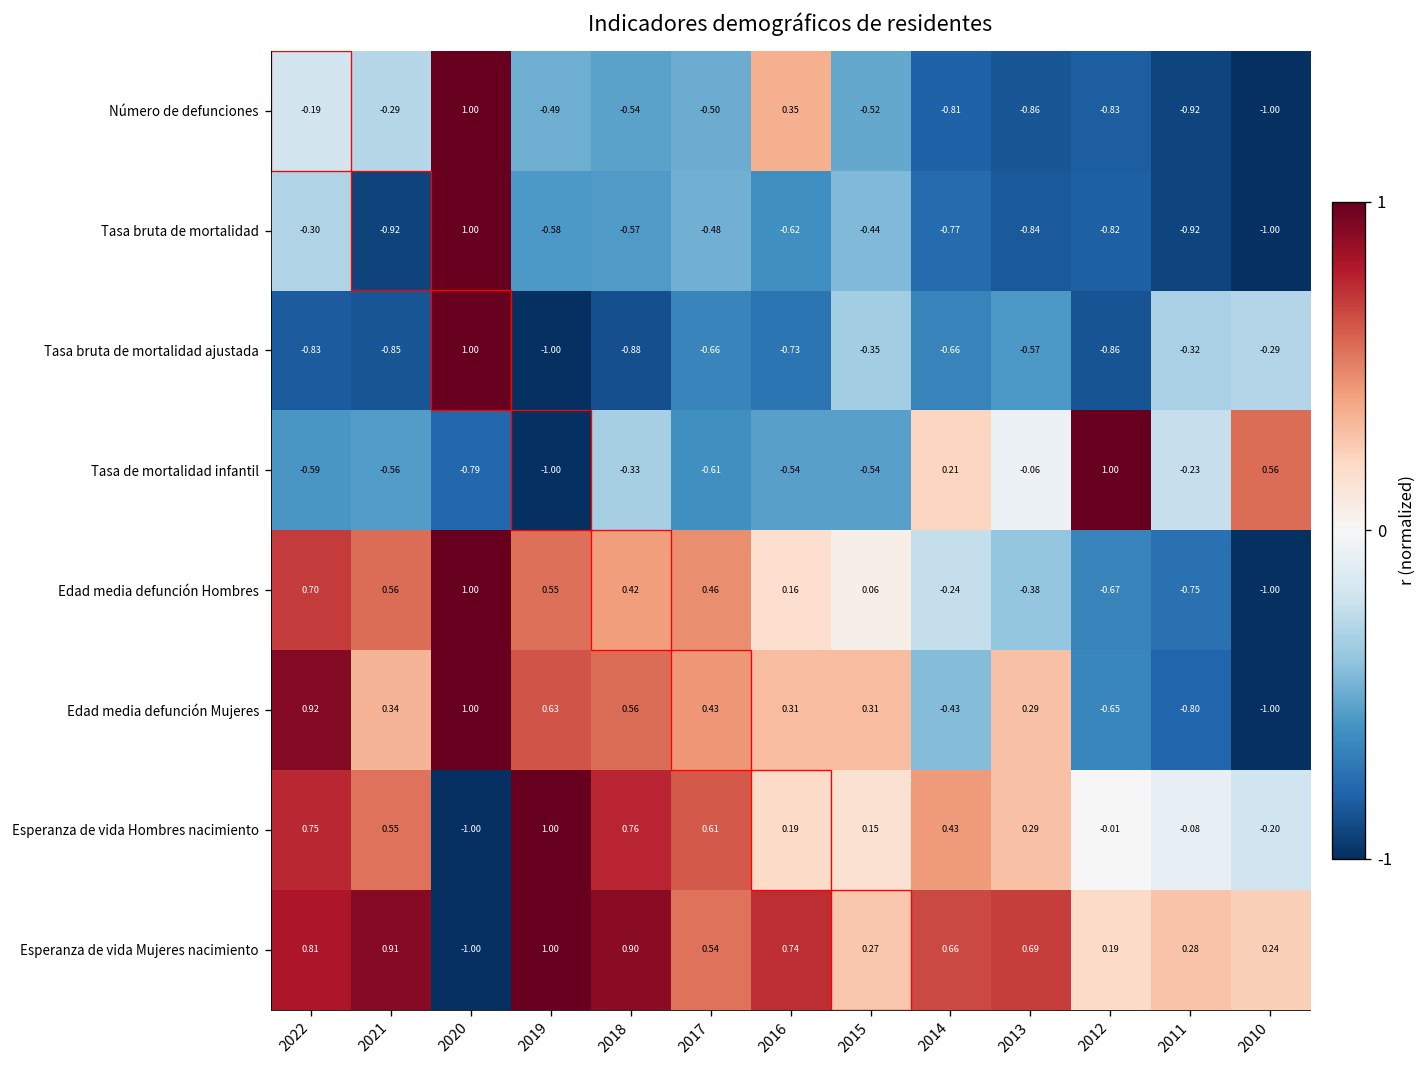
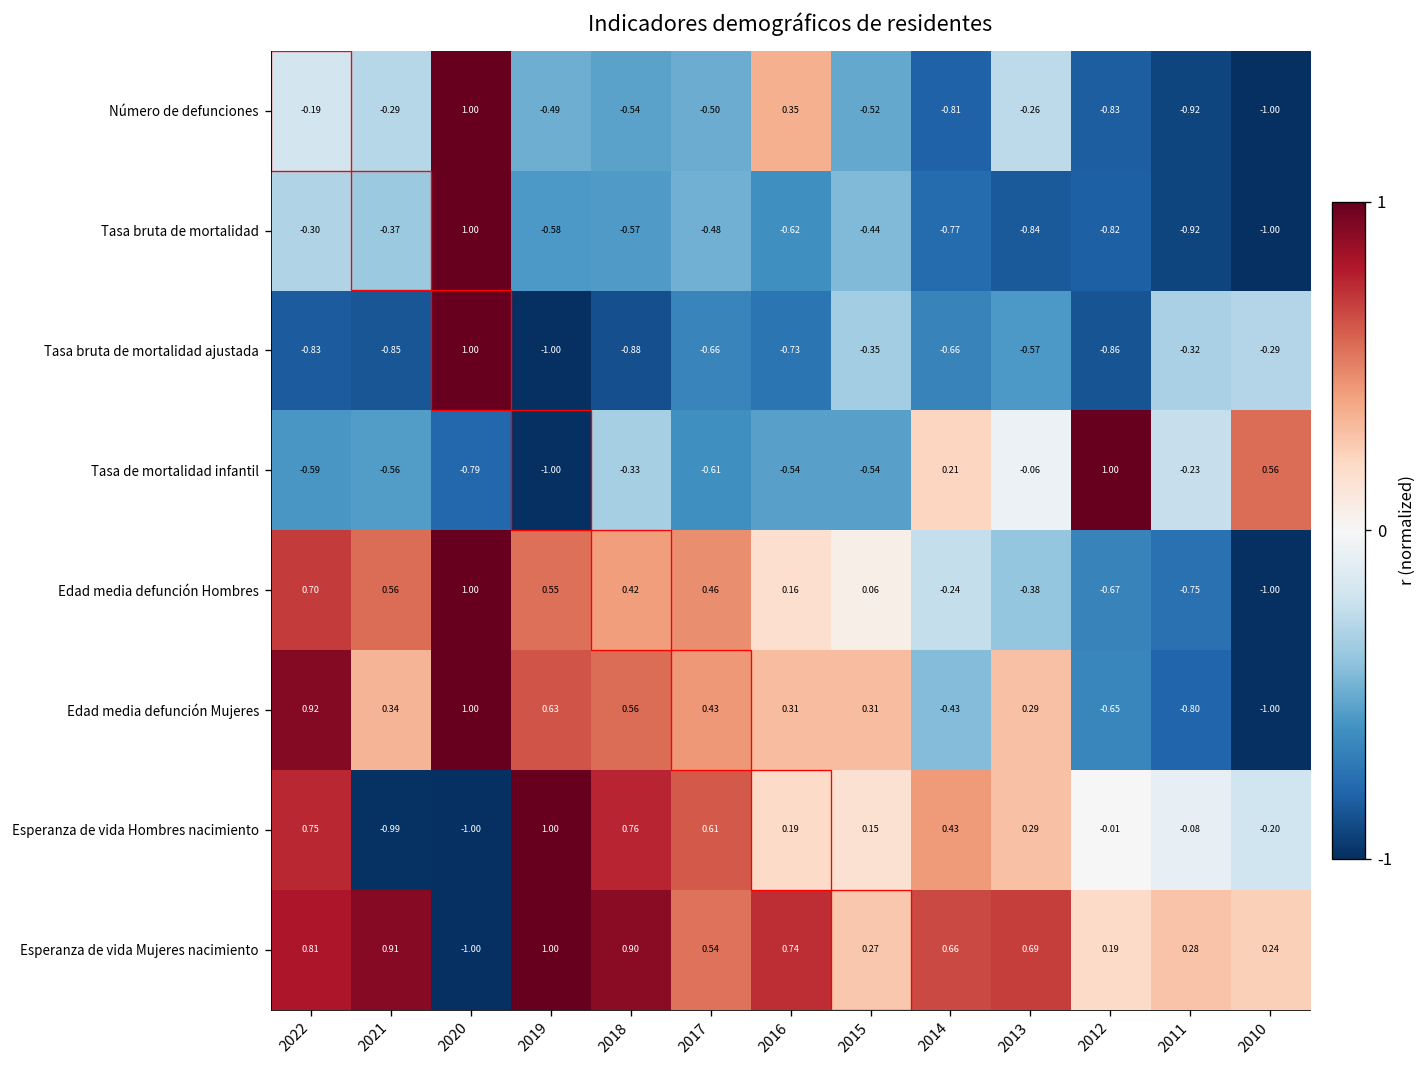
Número de defunciones, 2013: -0.86 -> -0.26
Tasa bruta de mortalidad, 2021: -0.92 -> -0.37
Esperanza de vida Hombres nacimiento, 2021: 0.55 -> -0.99
